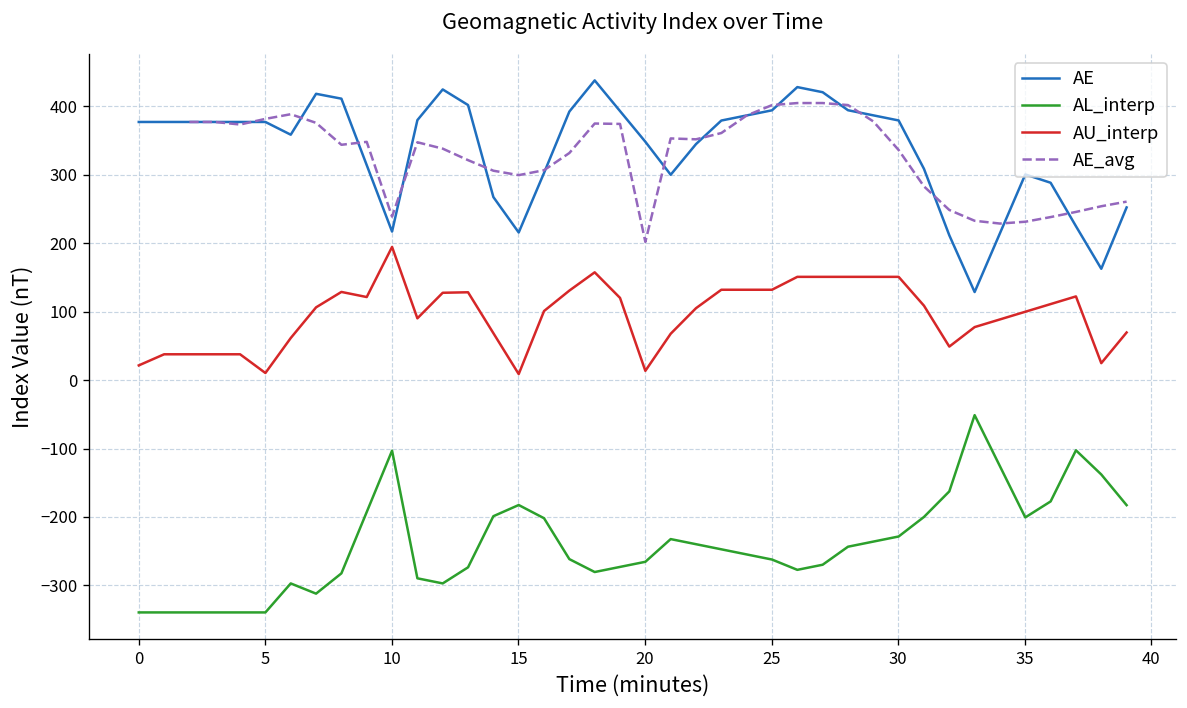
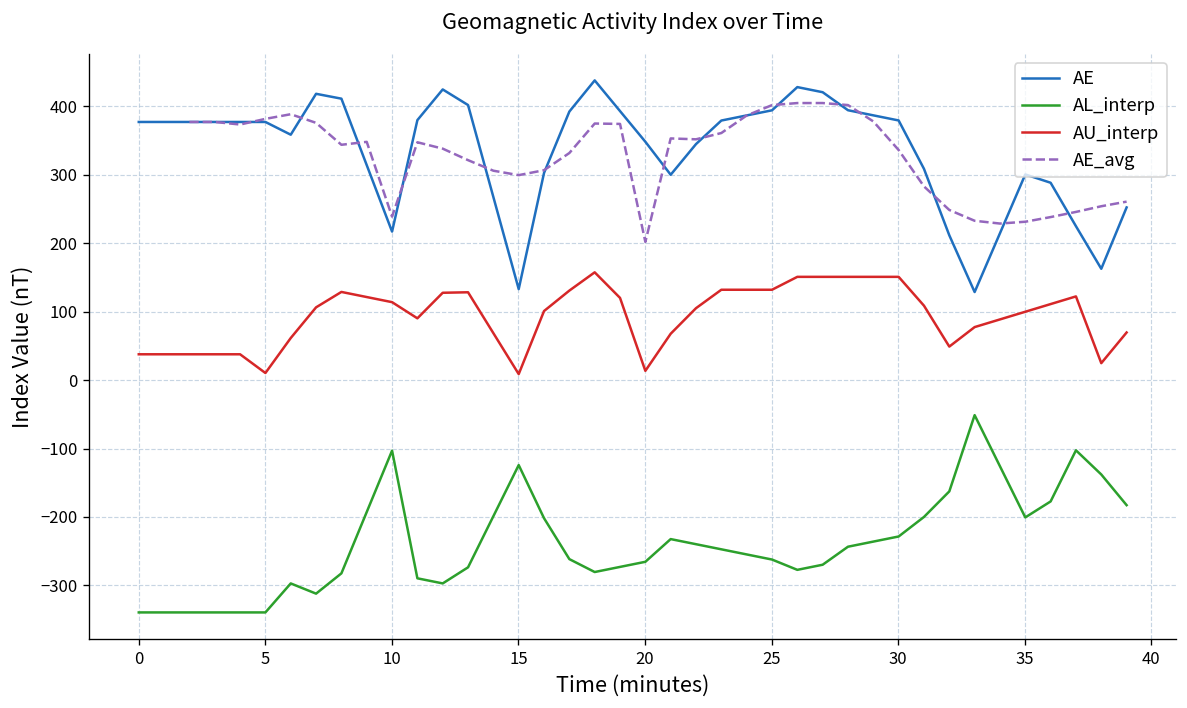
AU_interp, 0: 20 -> 40
AU_interp, 10: 190 -> 110
AE, 15: 220 -> 130
AL_interp, 15: -180 -> -120
